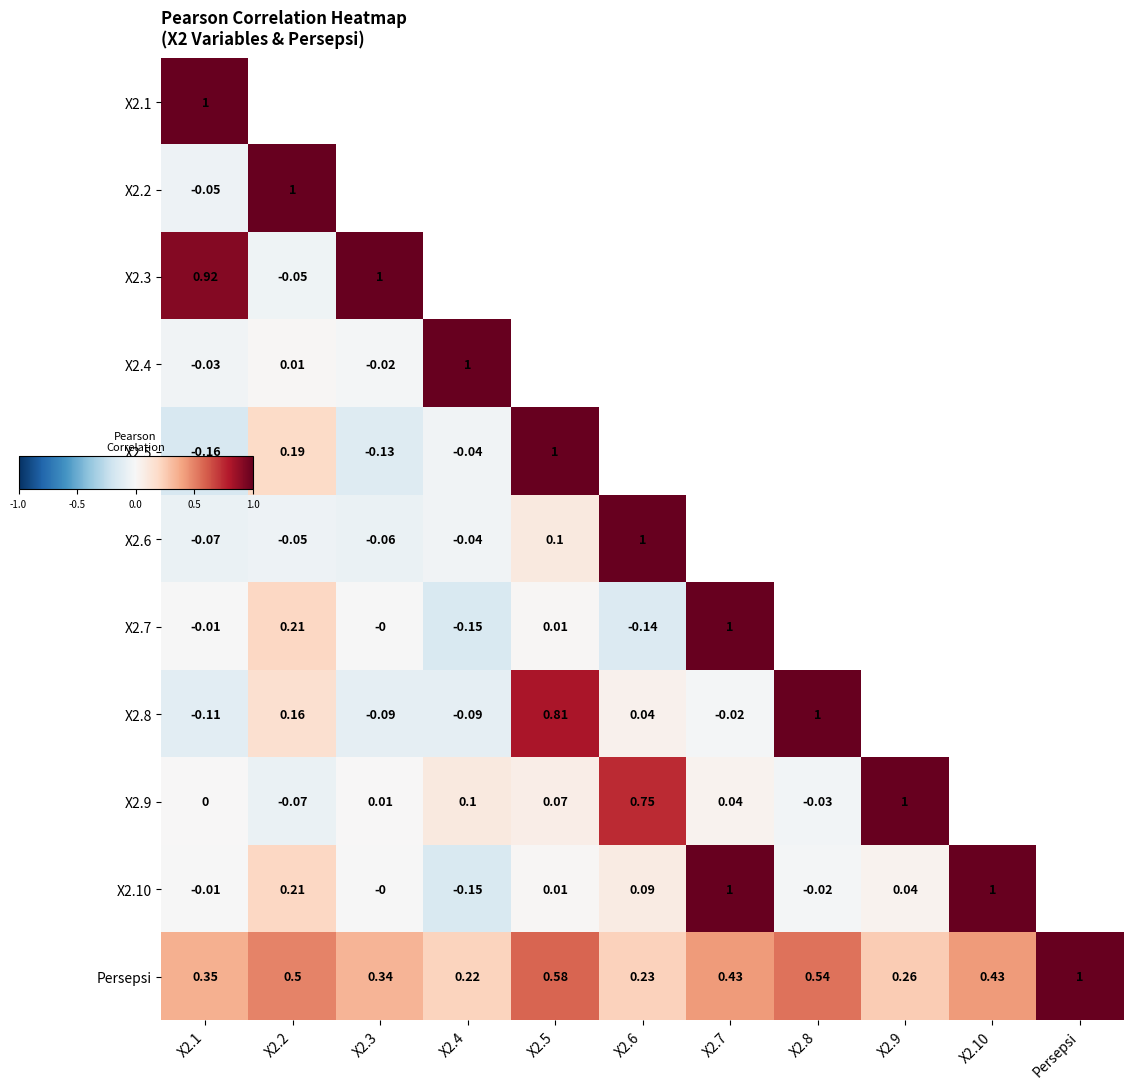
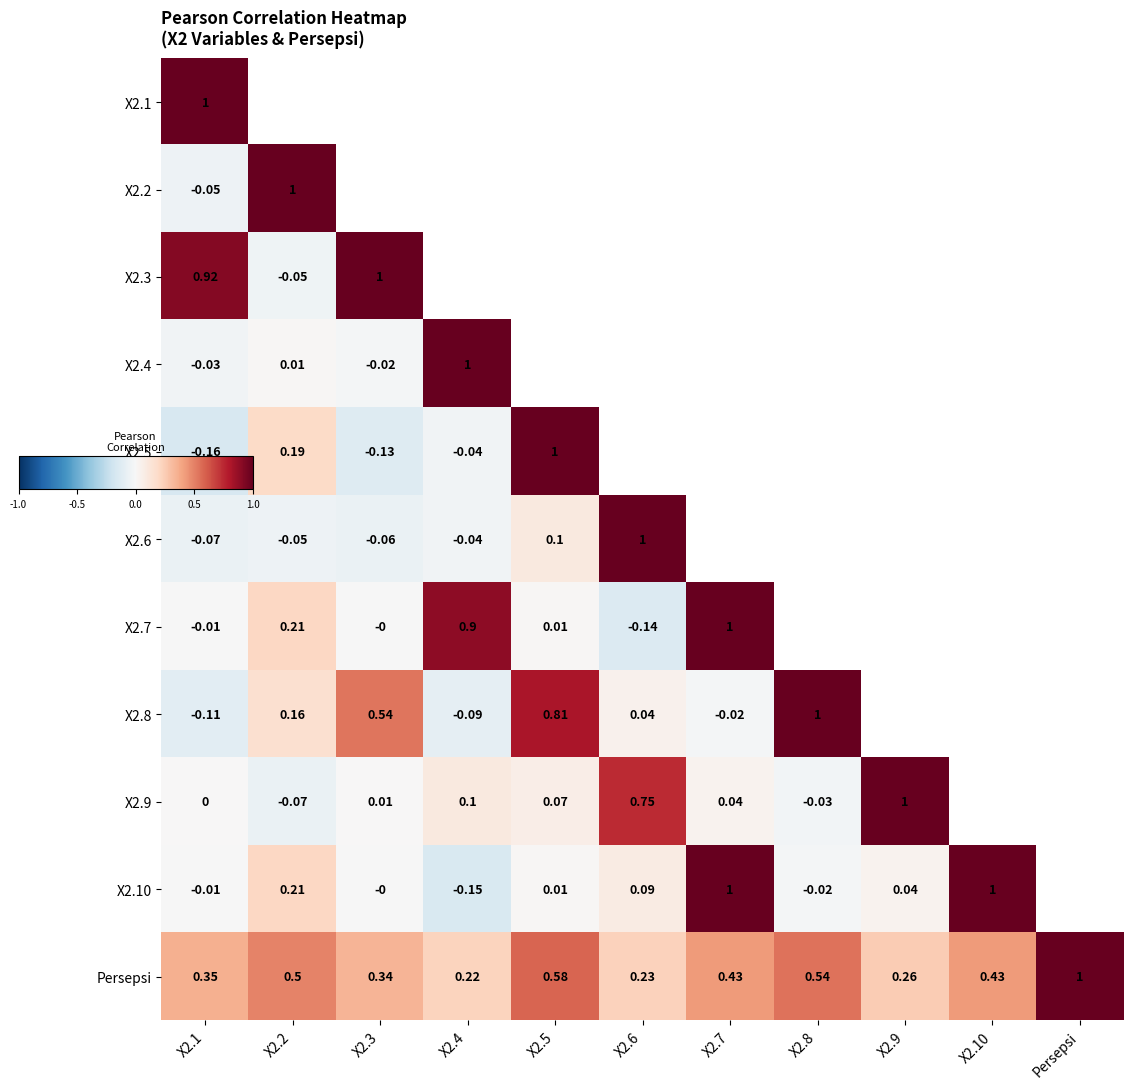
X2.7, X2.4: -0.15 -> 0.9
X2.8, X2.3: -0.09 -> 0.54
